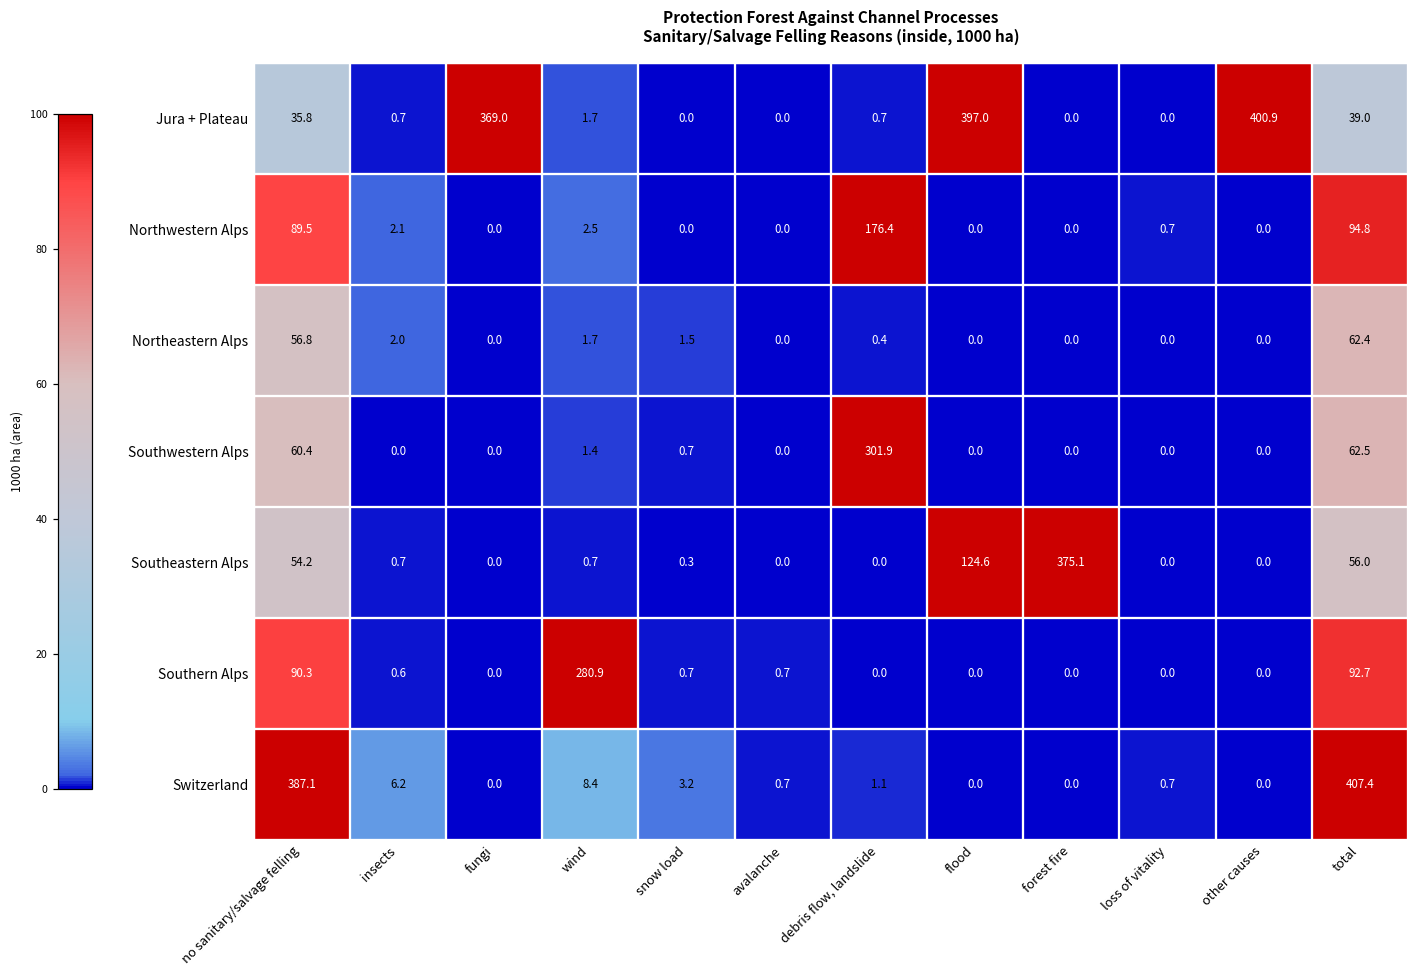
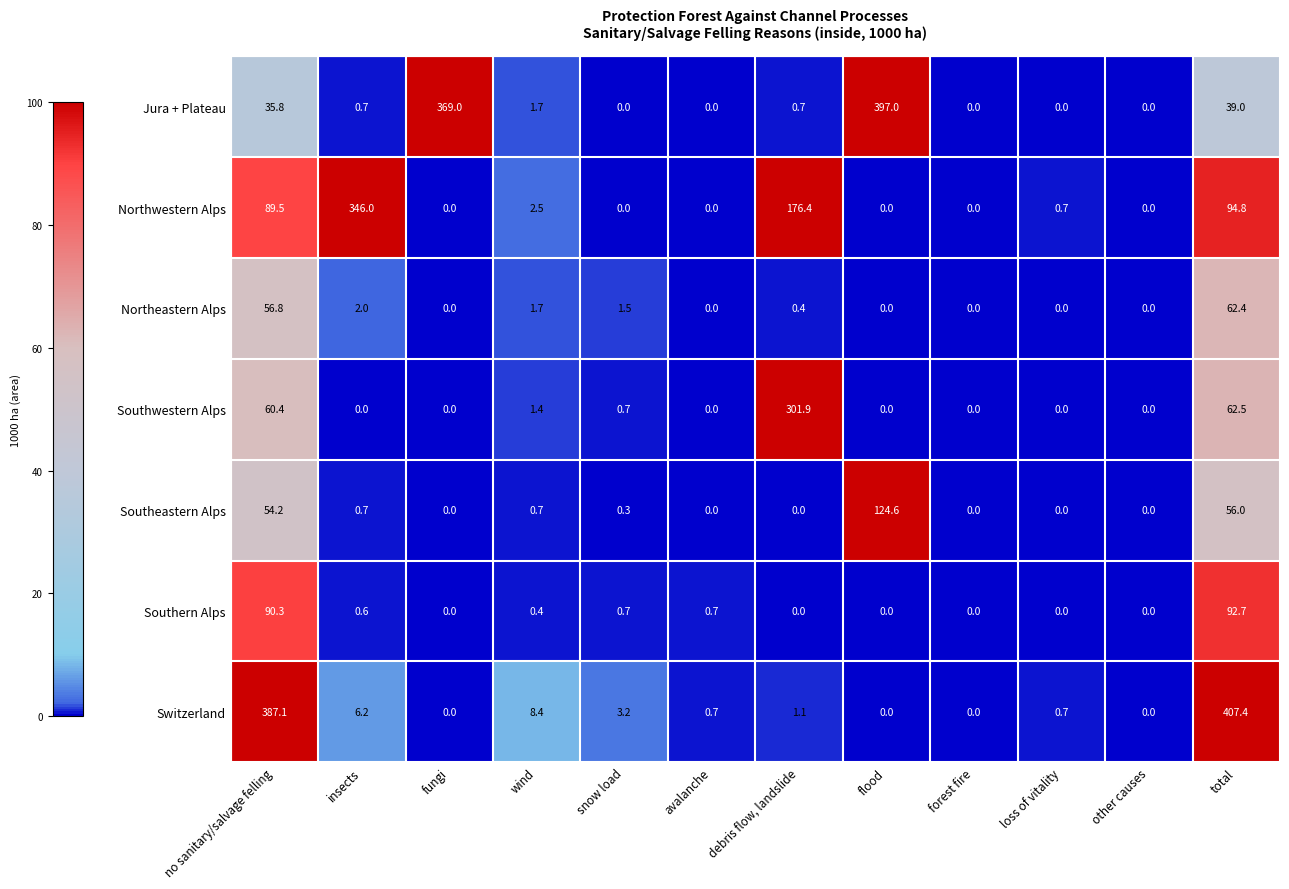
Jura + Plateau, other causes: 400.9 -> 0.0
Northwestern Alps, insects: 2.1 -> 346.0
Southeastern Alps, forest fire: 375.1 -> 0.0
Southern Alps, wind: 280.9 -> 0.4
